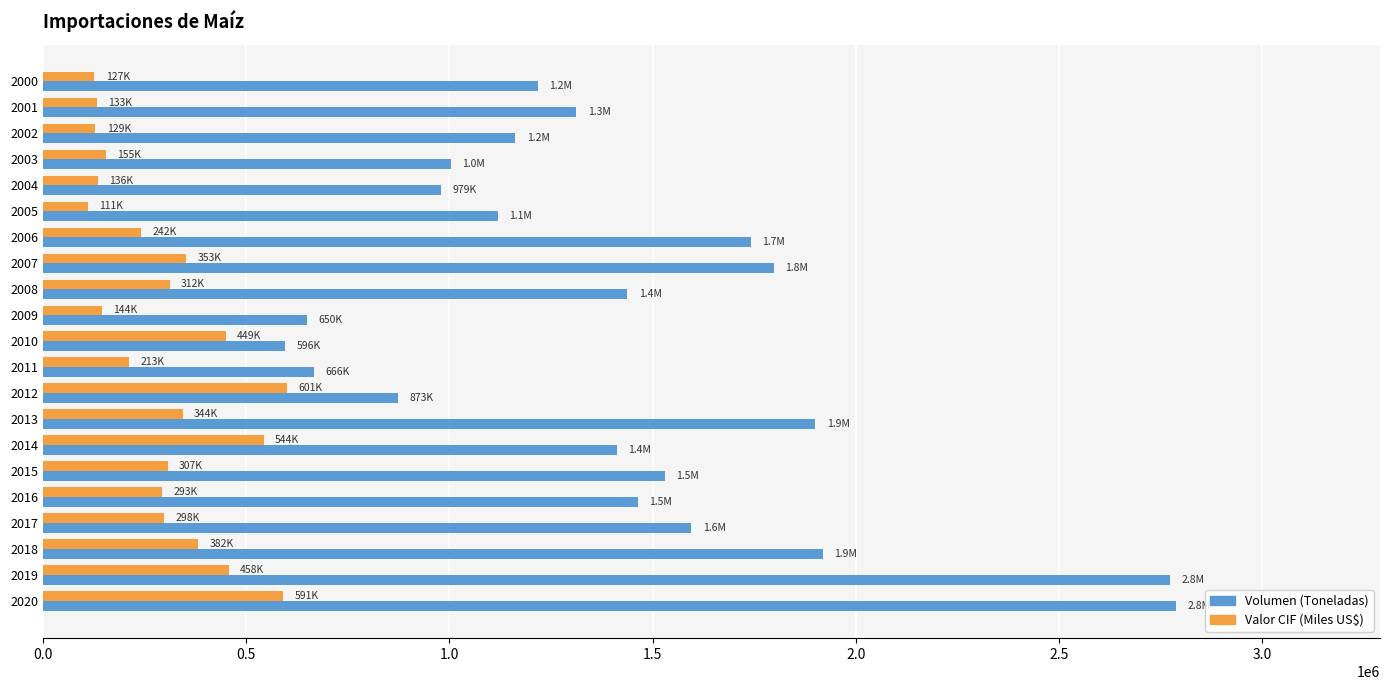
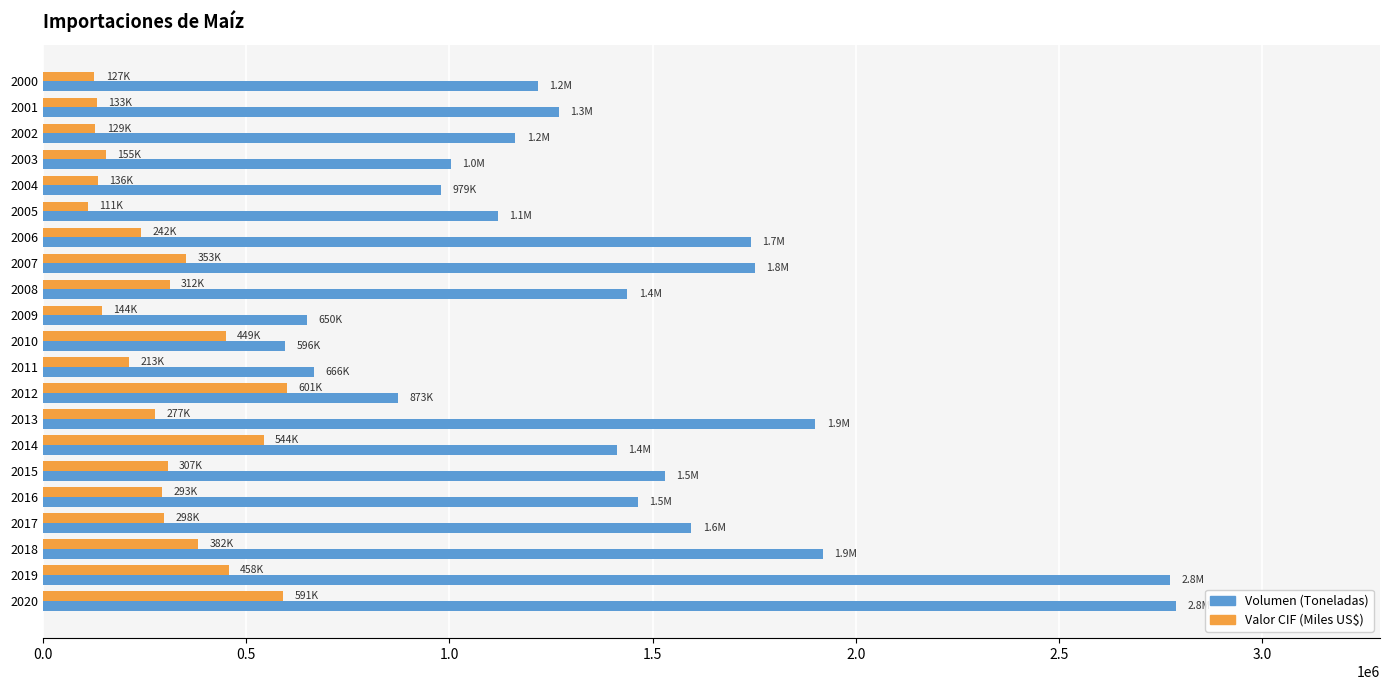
Volumen (Toneladas), 2001: 1310000 -> 1270000
Volumen (Toneladas), 2007: 1800000 -> 1750000
Valor CIF (Miles US$), 2013: 344K -> 277K
